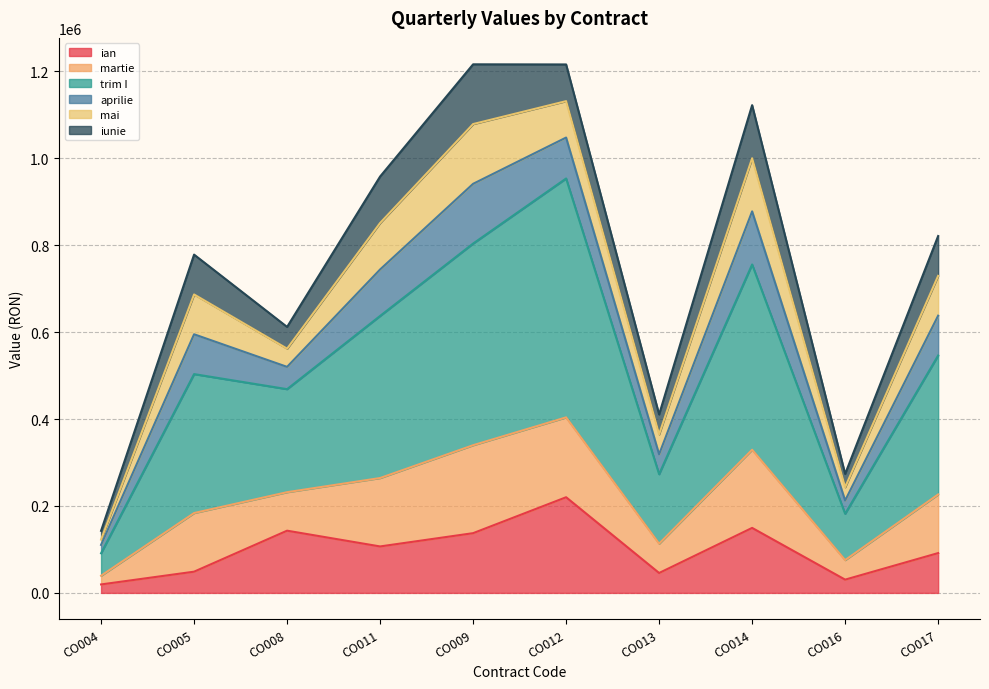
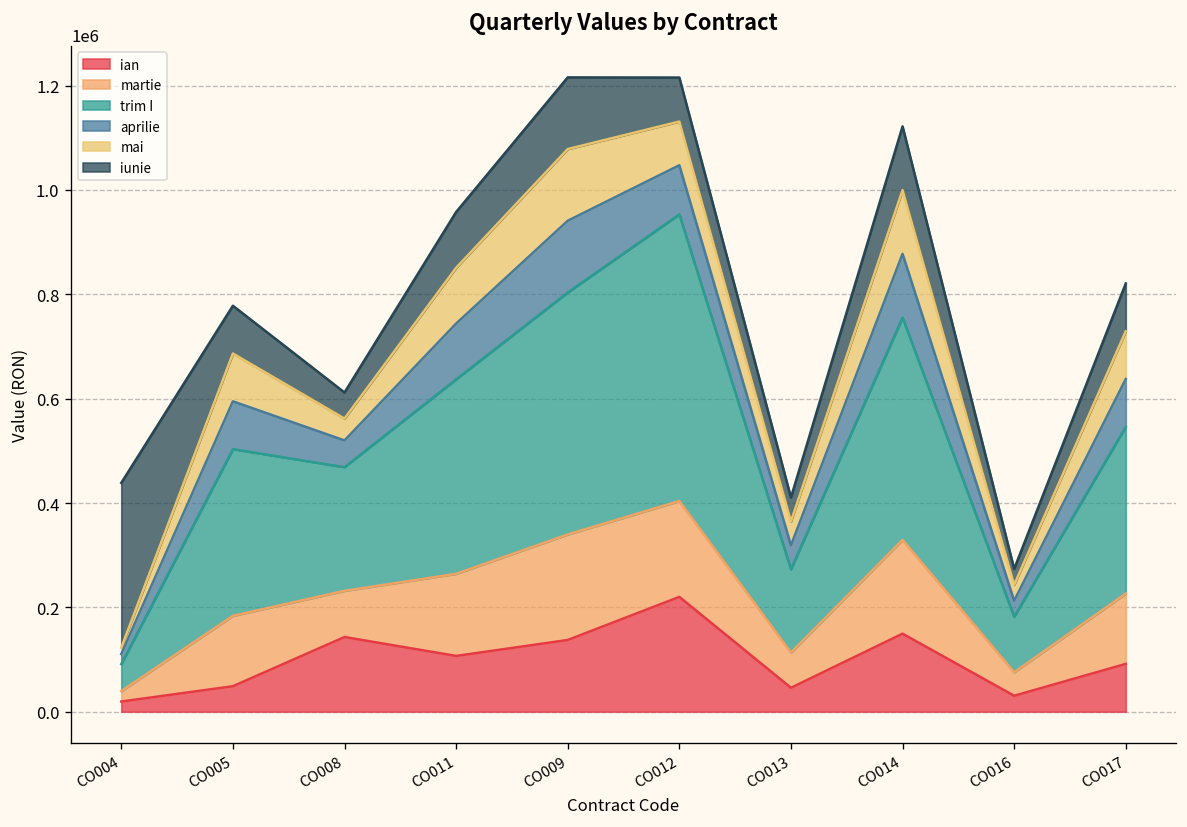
iunie, CO004: 20000 -> 320000
